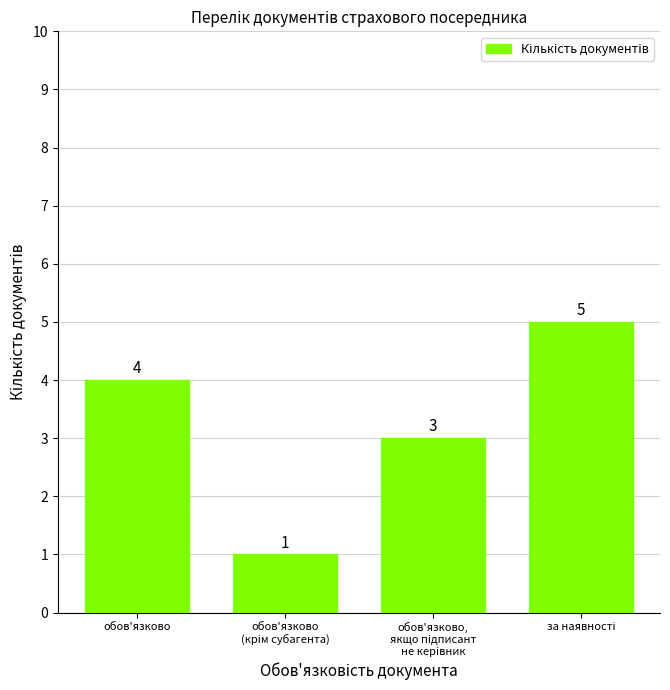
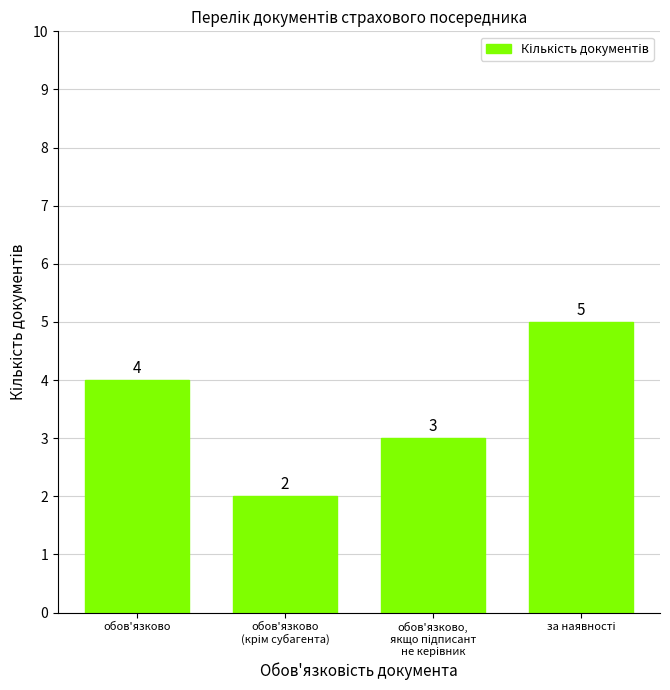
обов'язково (крім субагента): 1 -> 2
